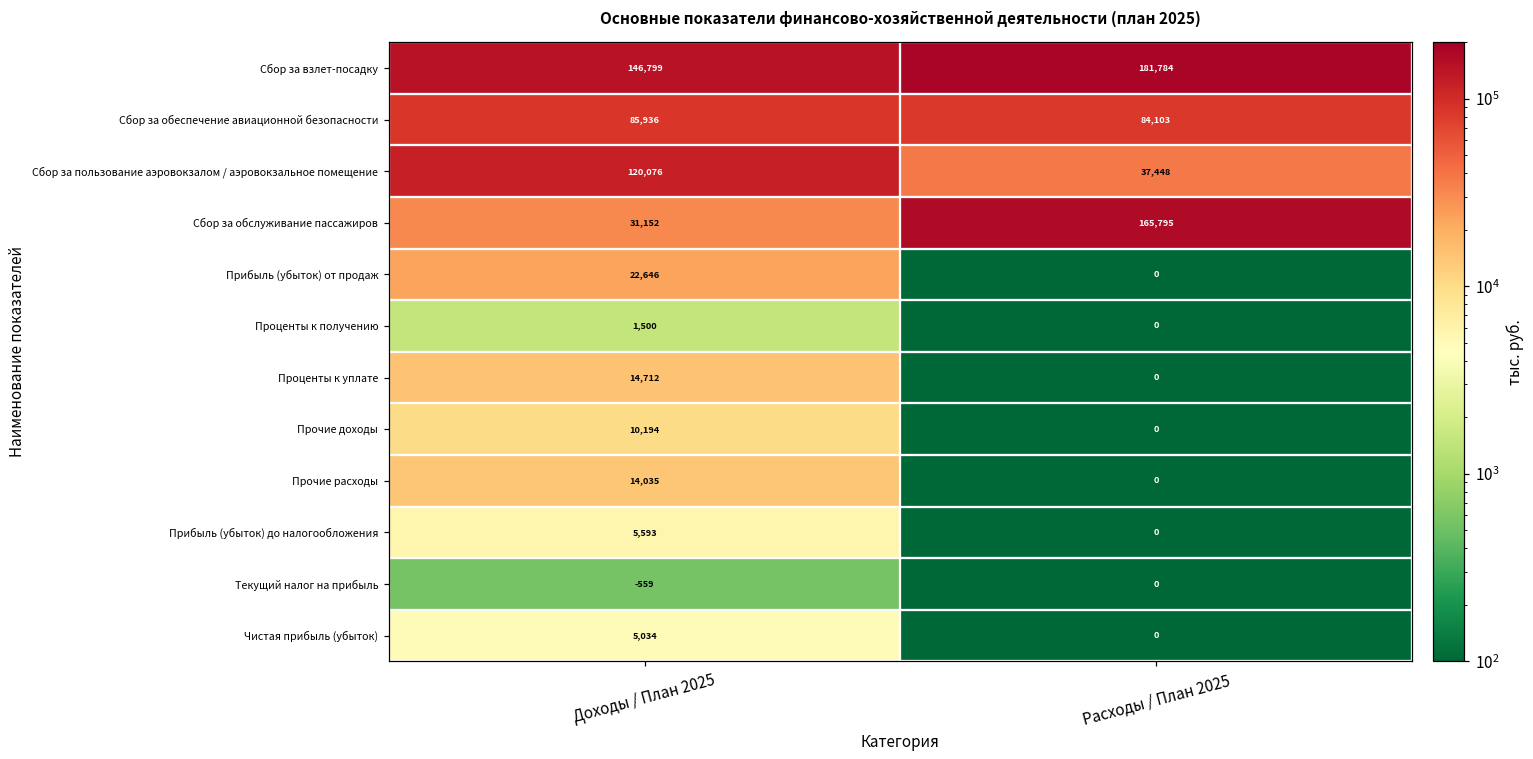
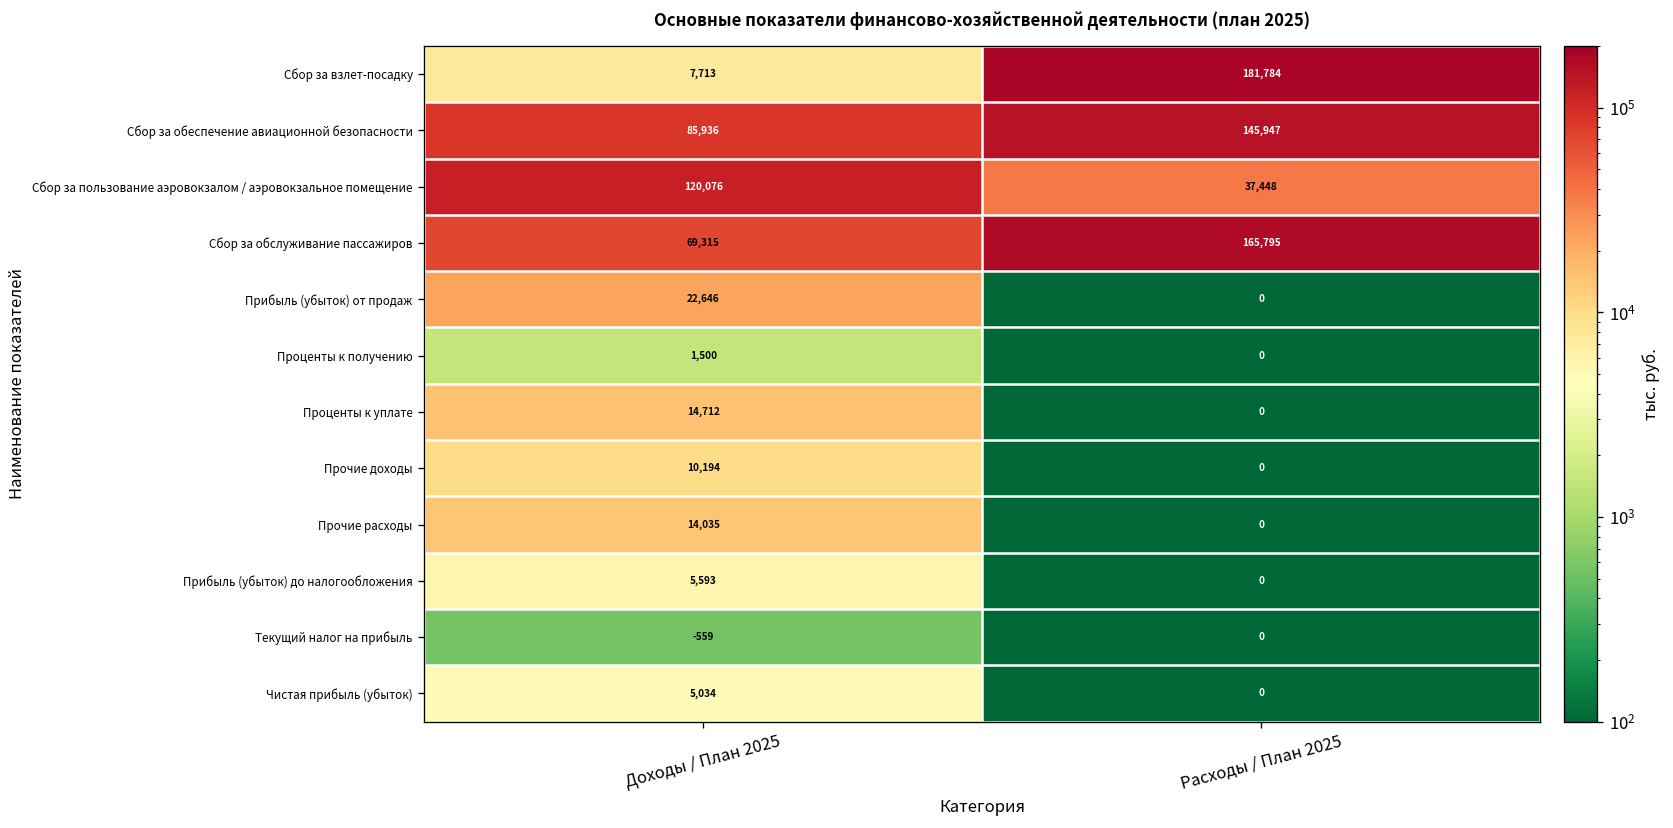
Сбор за взлет-посадку, Доходы / План 2025: 146,799 -> 7,713
Сбор за обеспечение авиационной безопасности, Расходы / План 2025: 84,103 -> 145,947
Сбор за обслуживание пассажиров, Доходы / План 2025: 31,152 -> 69,315
